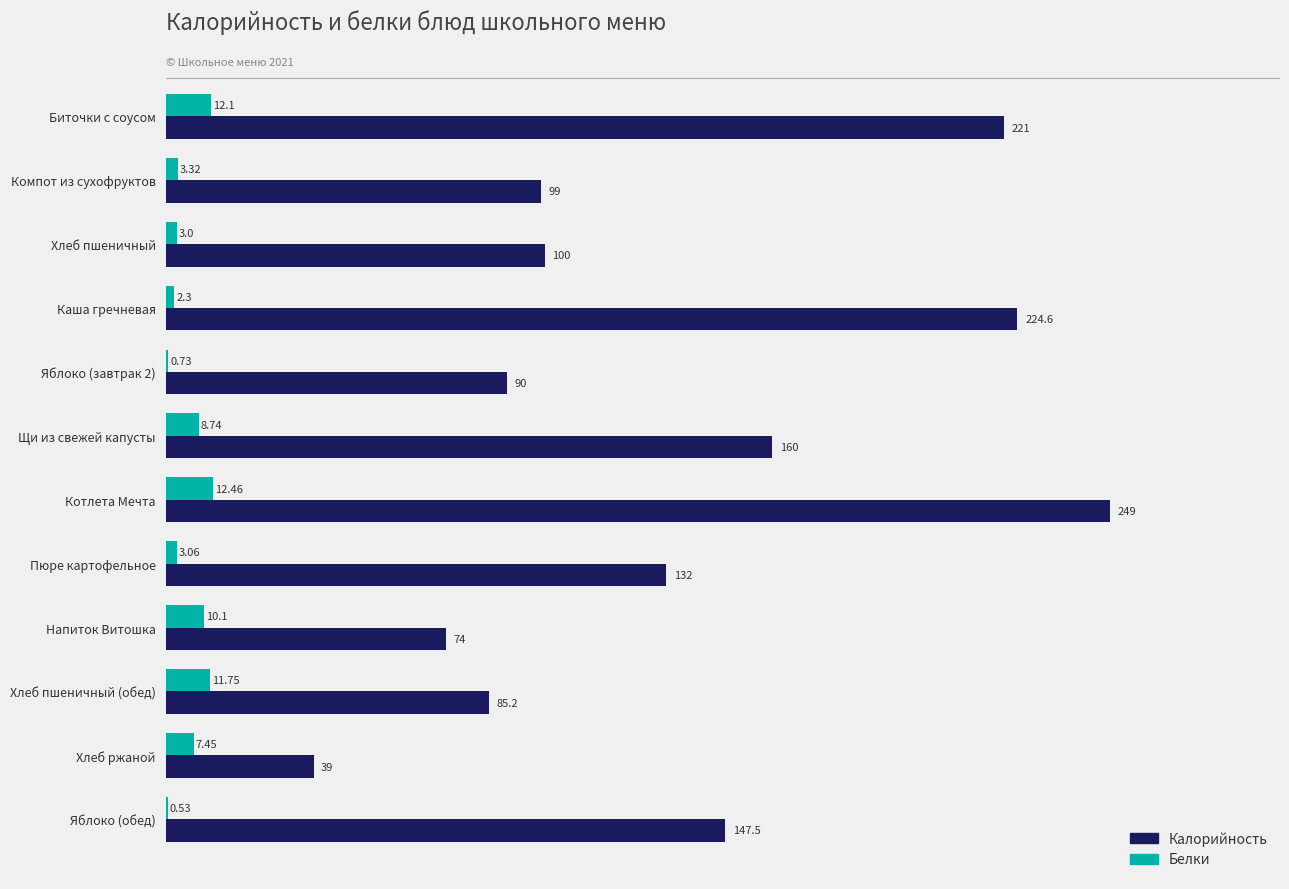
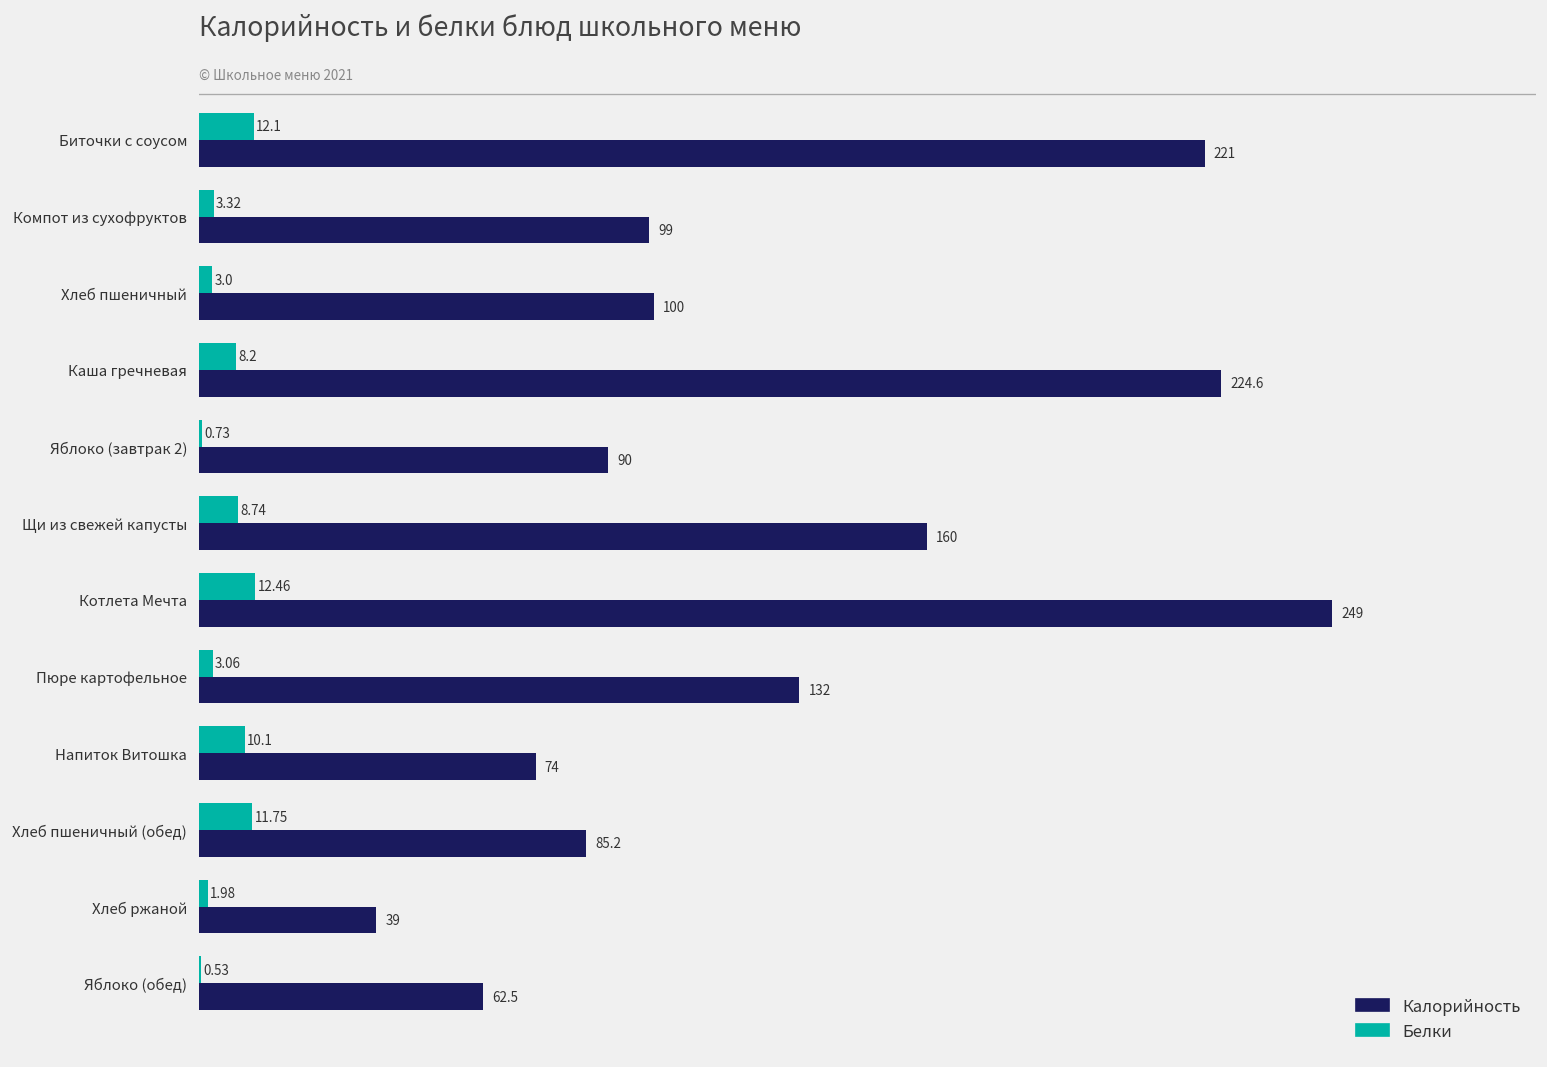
Белки, Каша гречневая: 2.3 -> 8.2
Белки, Хлеб ржаной: 7.45 -> 1.98
Калорийность, Яблоко (обед): 147.5 -> 62.5
